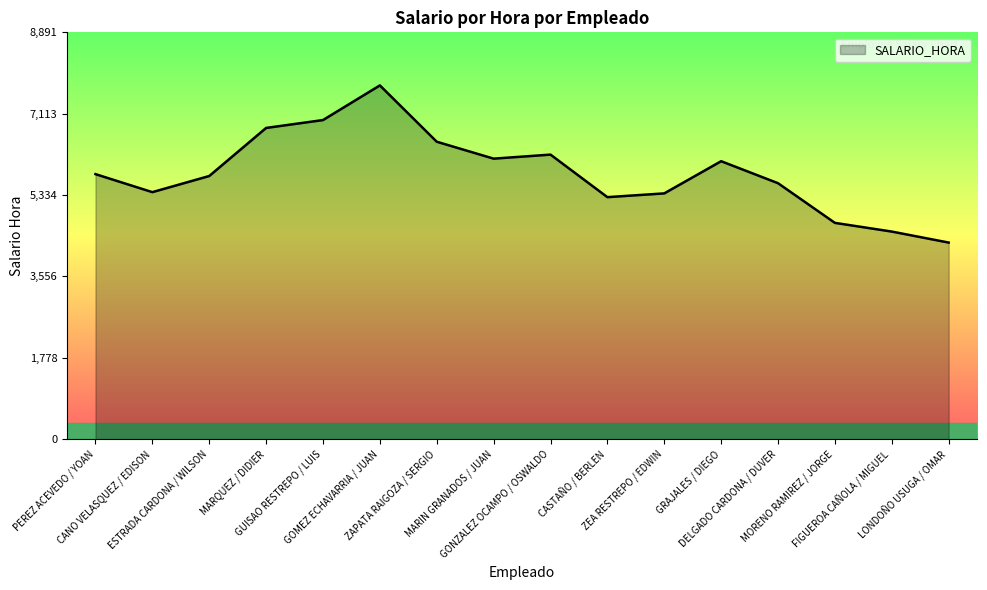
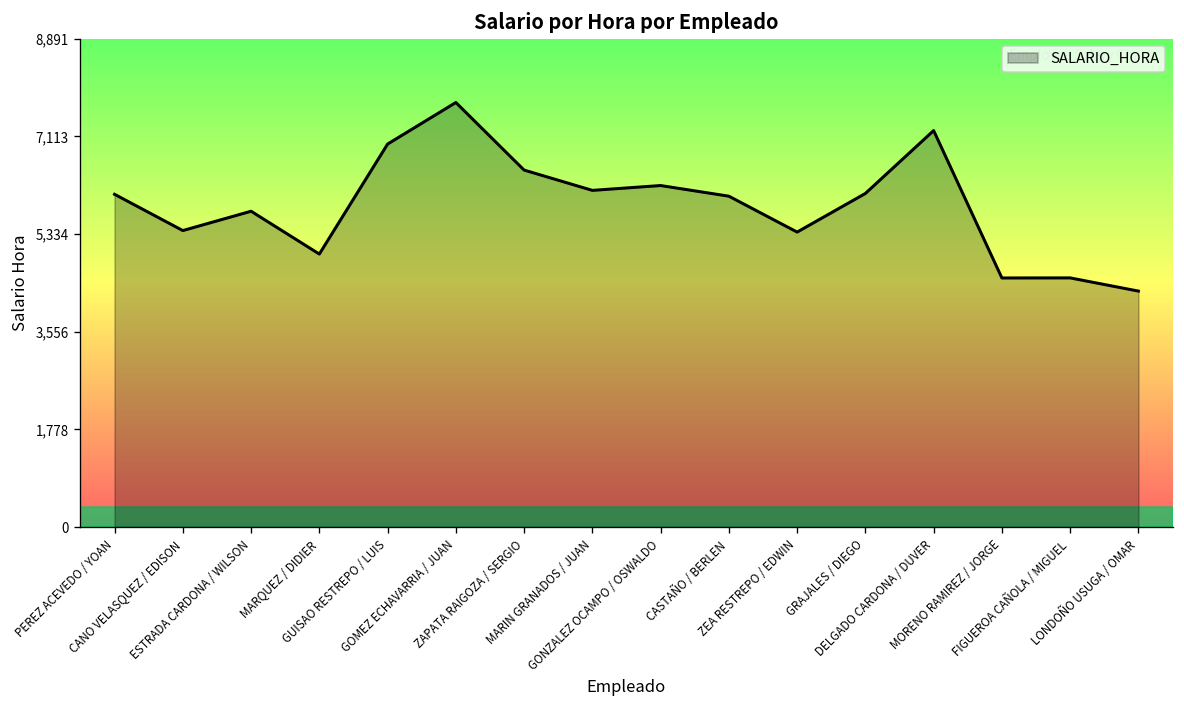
PEREZ ACEVEDO / YOAN: 5,800 -> 6,100
MARQUEZ / DIDIER: 6,800 -> 5,000
CASTAÑO / BERLEN: 5,300 -> 6,000
DELGADO CARDONA / DUVER: 5,600 -> 7,200
MORENO RAMIREZ / JORGE: 4,700 -> 4,500
